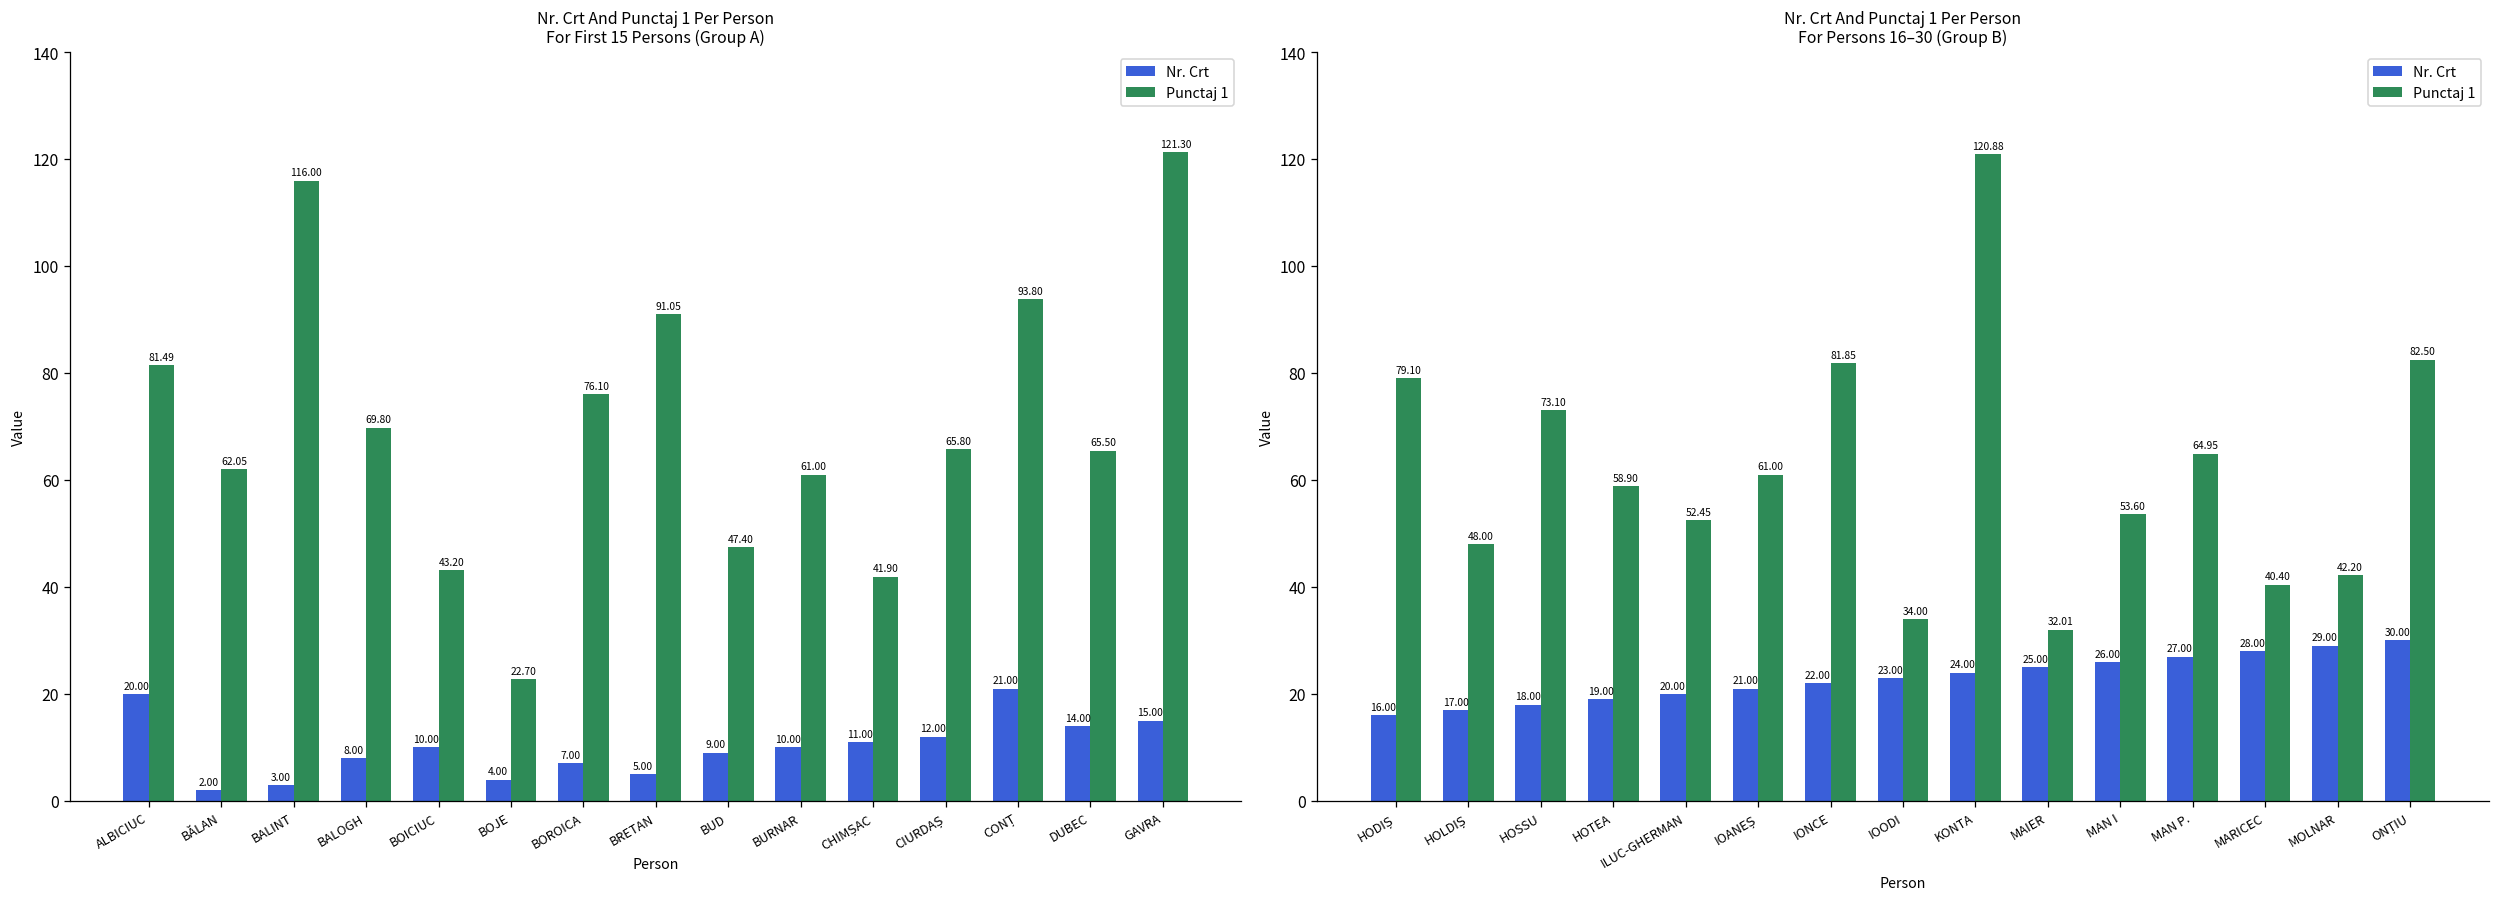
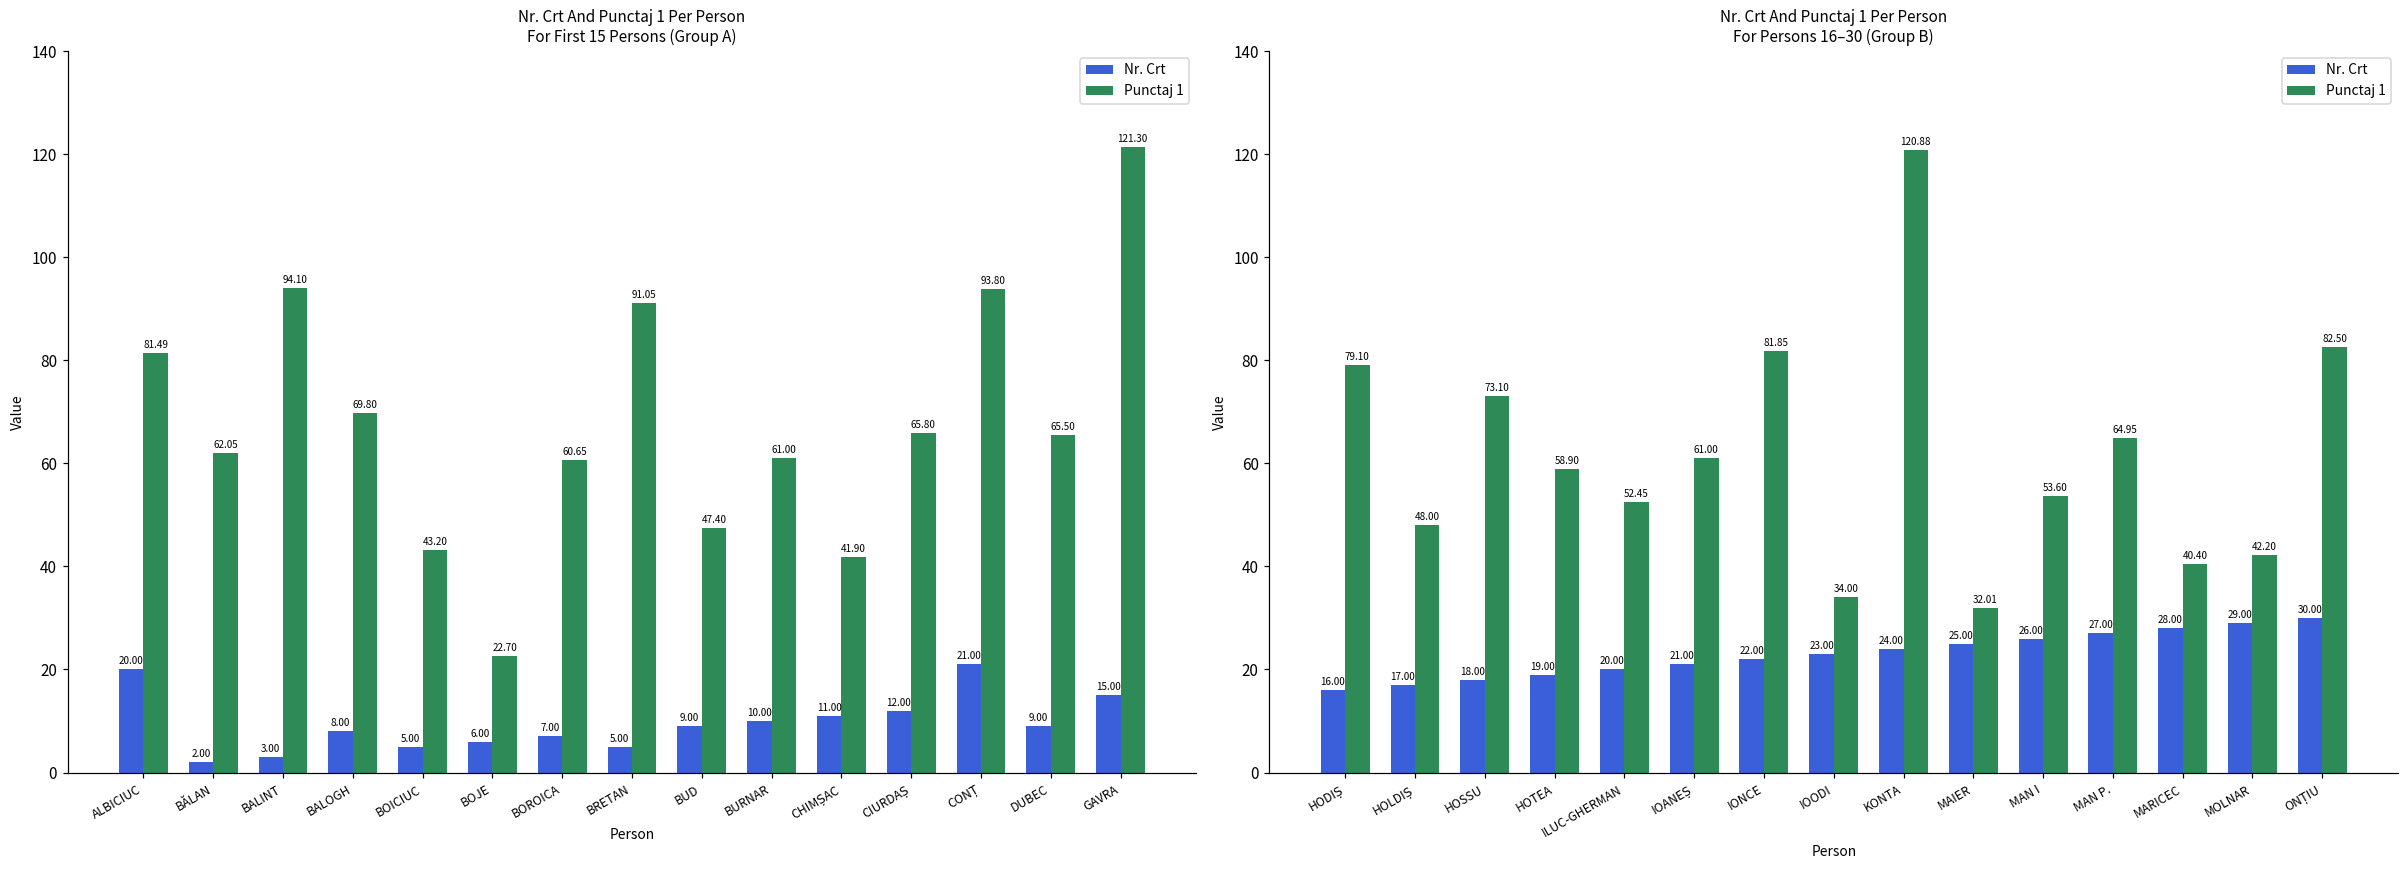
Nr. Crt And Punctaj 1 Per Person For First 15 Persons (Group A), Punctaj 1, BALINT: 116.00 -> 94.10
Nr. Crt And Punctaj 1 Per Person For First 15 Persons (Group A), Nr. Crt, BOICIUC: 10.00 -> 5.00
Nr. Crt And Punctaj 1 Per Person For First 15 Persons (Group A), Nr. Crt, BOJE: 4.00 -> 6.00
Nr. Crt And Punctaj 1 Per Person For First 15 Persons (Group A), Punctaj 1, BOROICA: 76.10 -> 60.65
Nr. Crt And Punctaj 1 Per Person For First 15 Persons (Group A), Nr. Crt, DUBEC: 14.00 -> 9.00
